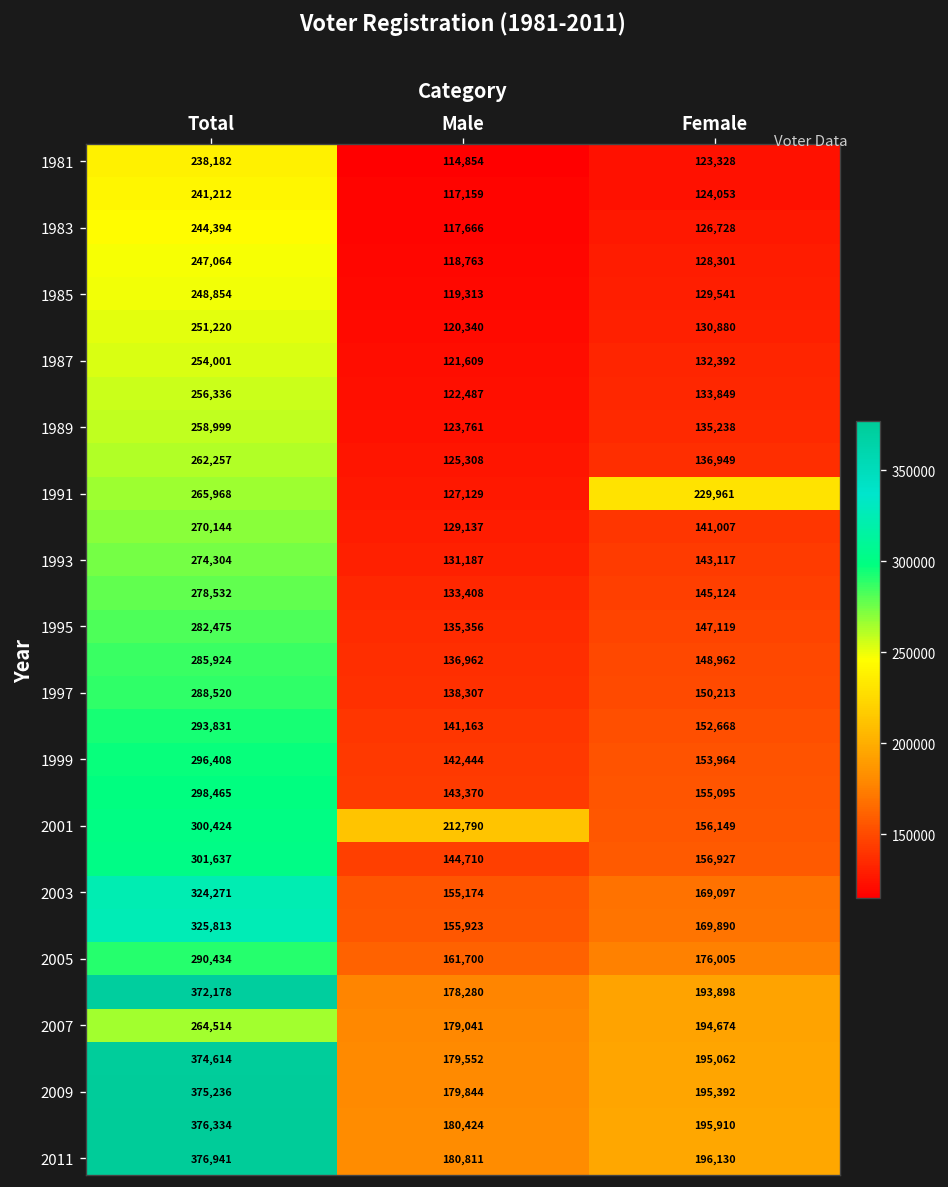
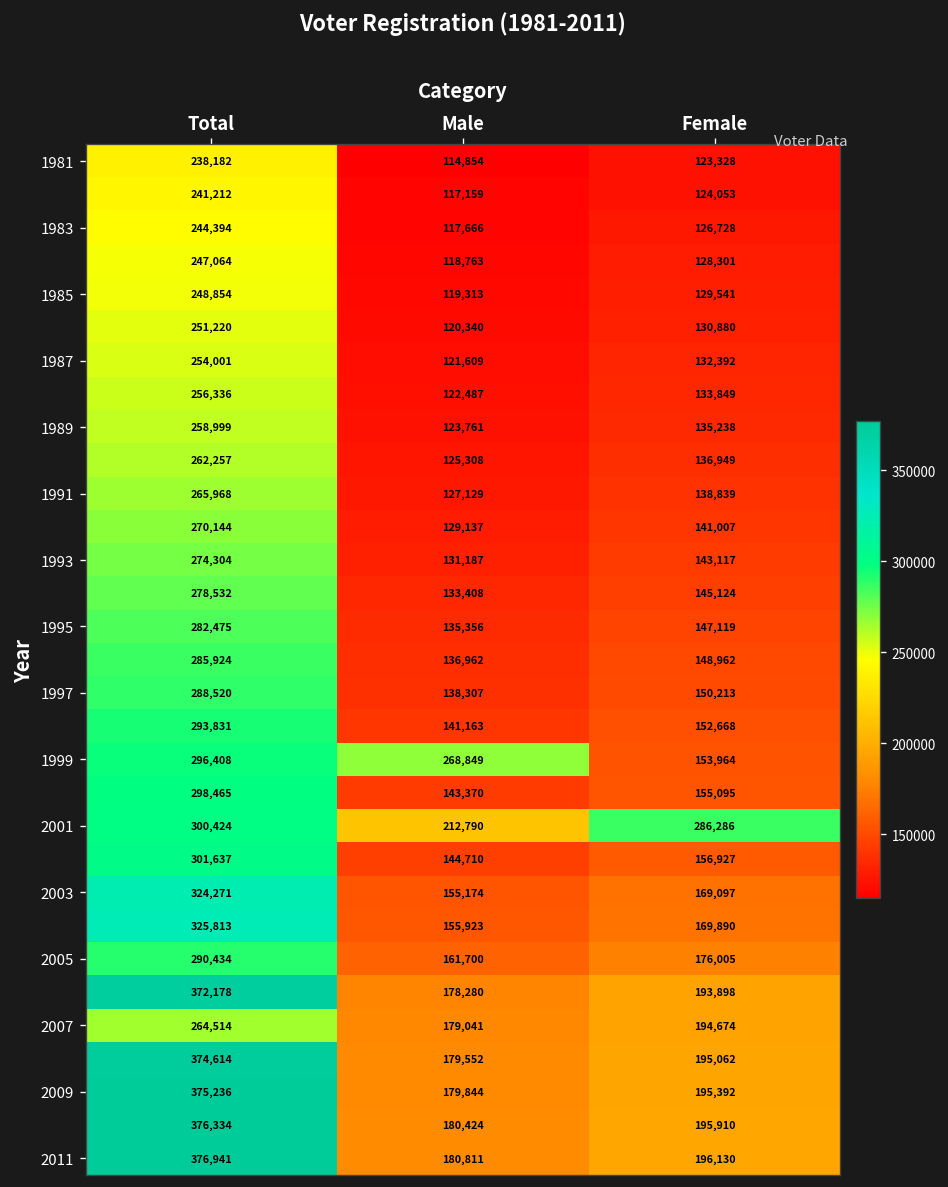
1991, Female: 229,961 -> 138,839
1999, Male: 142,444 -> 268,849
2001, Female: 156,149 -> 286,286
